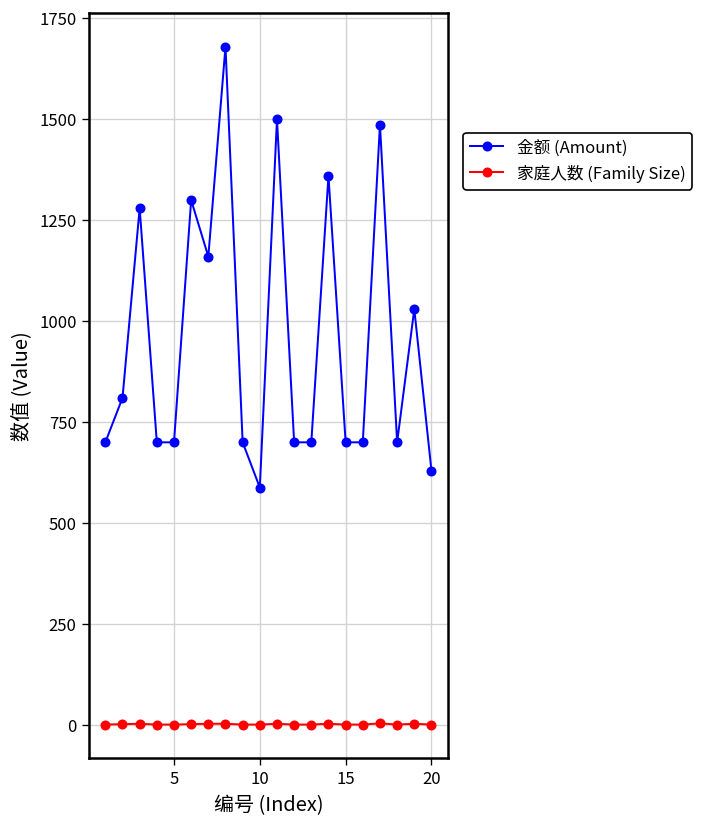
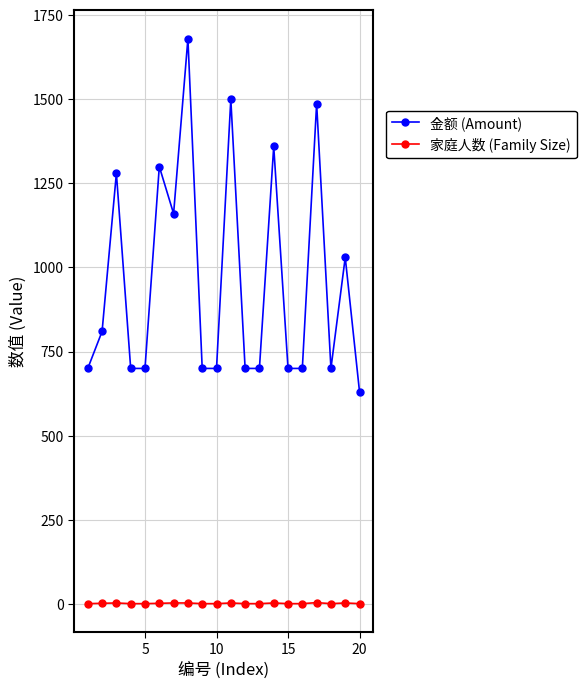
金额 (Amount), 10: 590 -> 700
